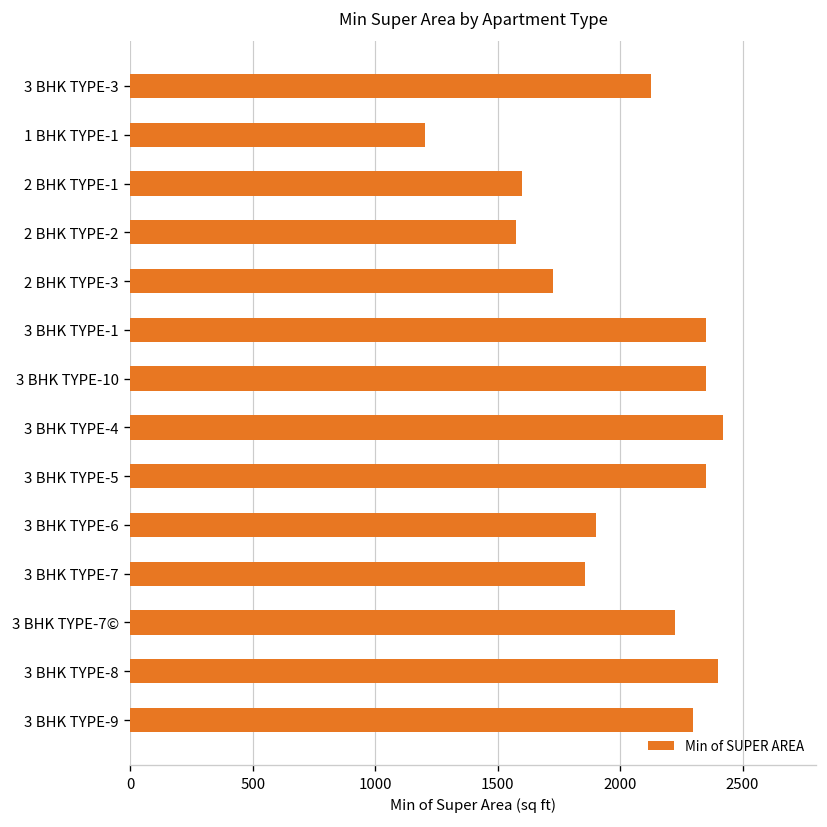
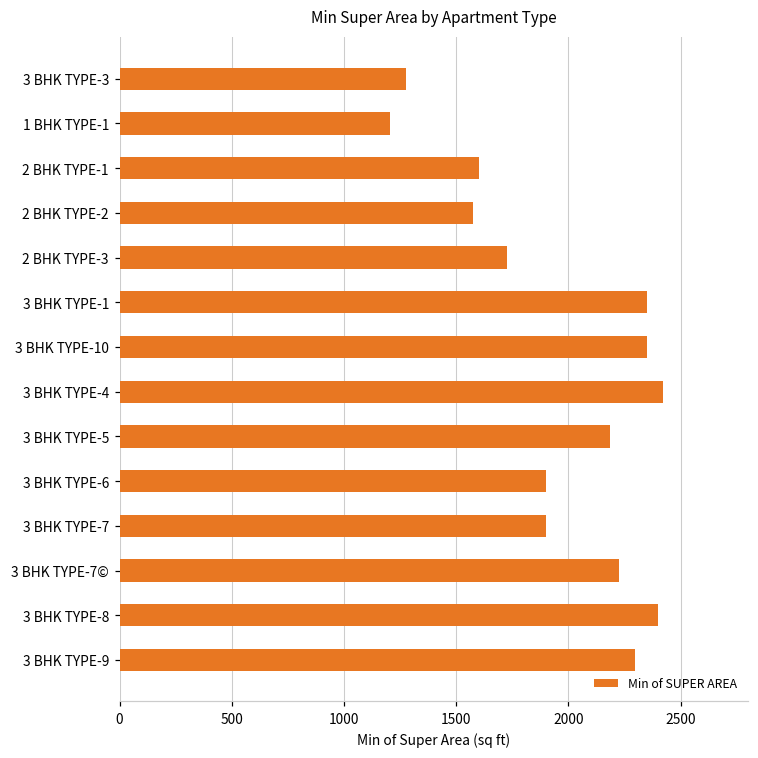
3 BHK TYPE-3: 2130 -> 1280
3 BHK TYPE-5: 2350 -> 2180
3 BHK TYPE-7: 1860 -> 1900
